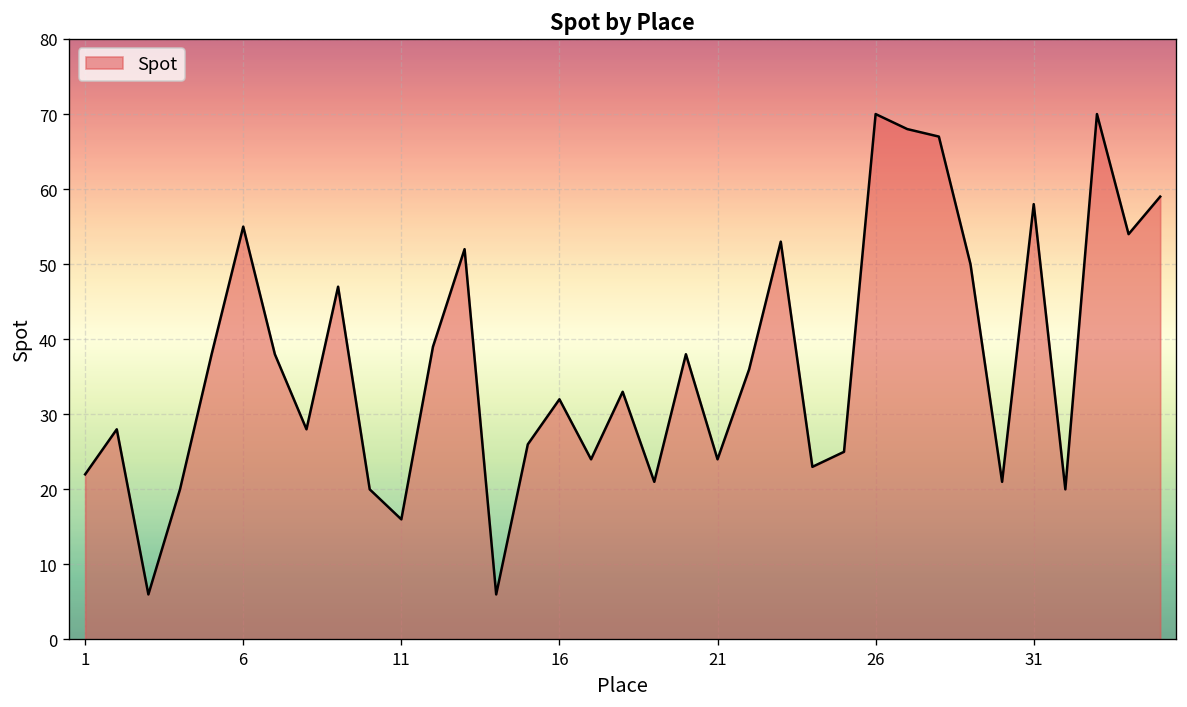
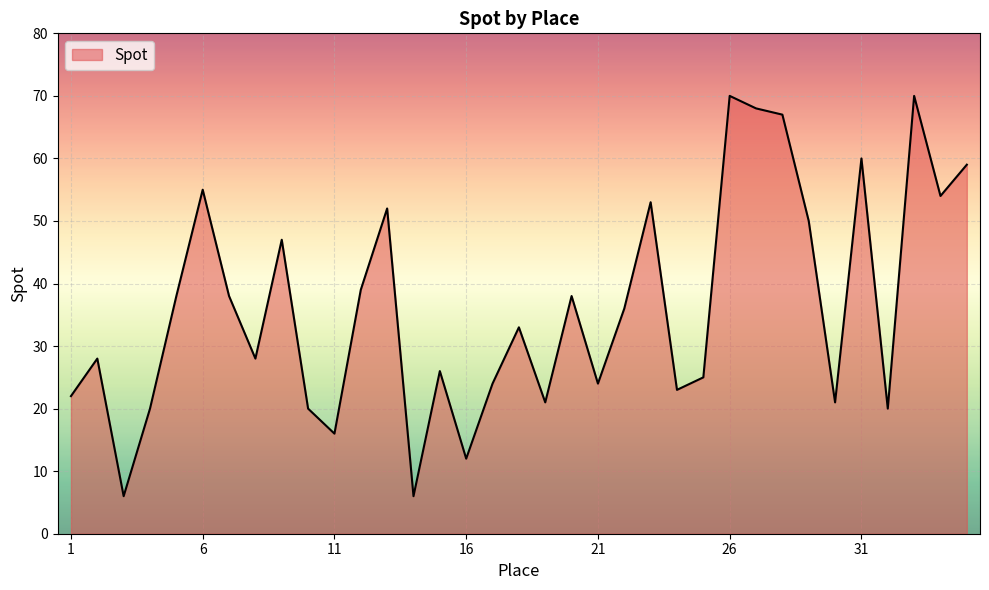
16: 32 -> 12
31: 58 -> 60
